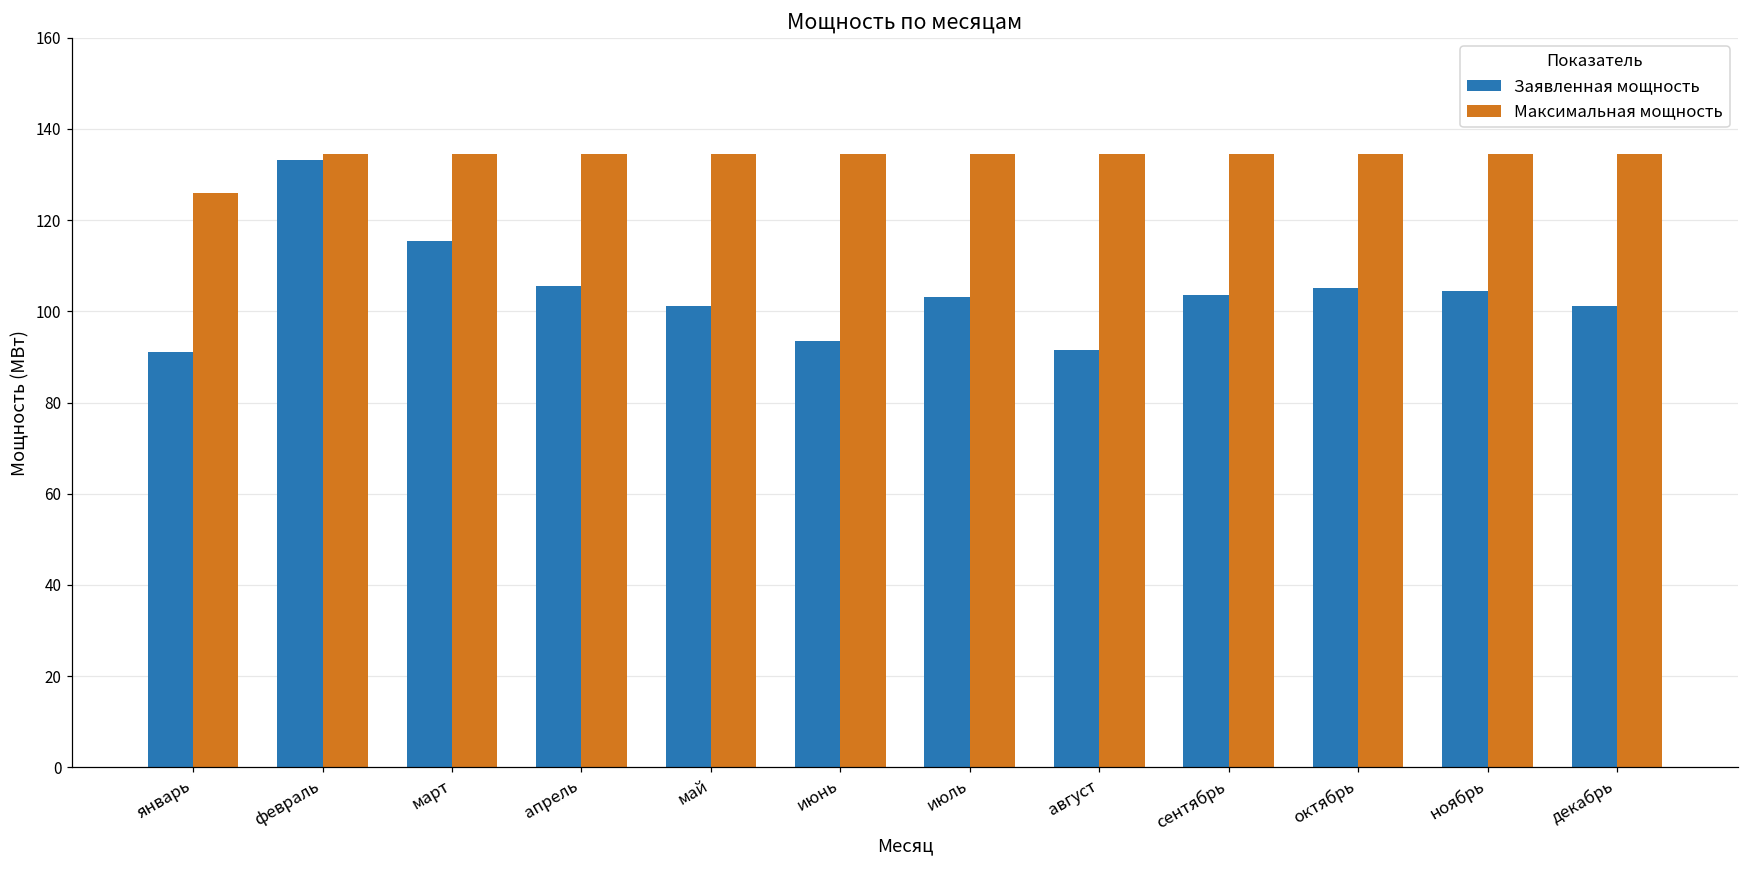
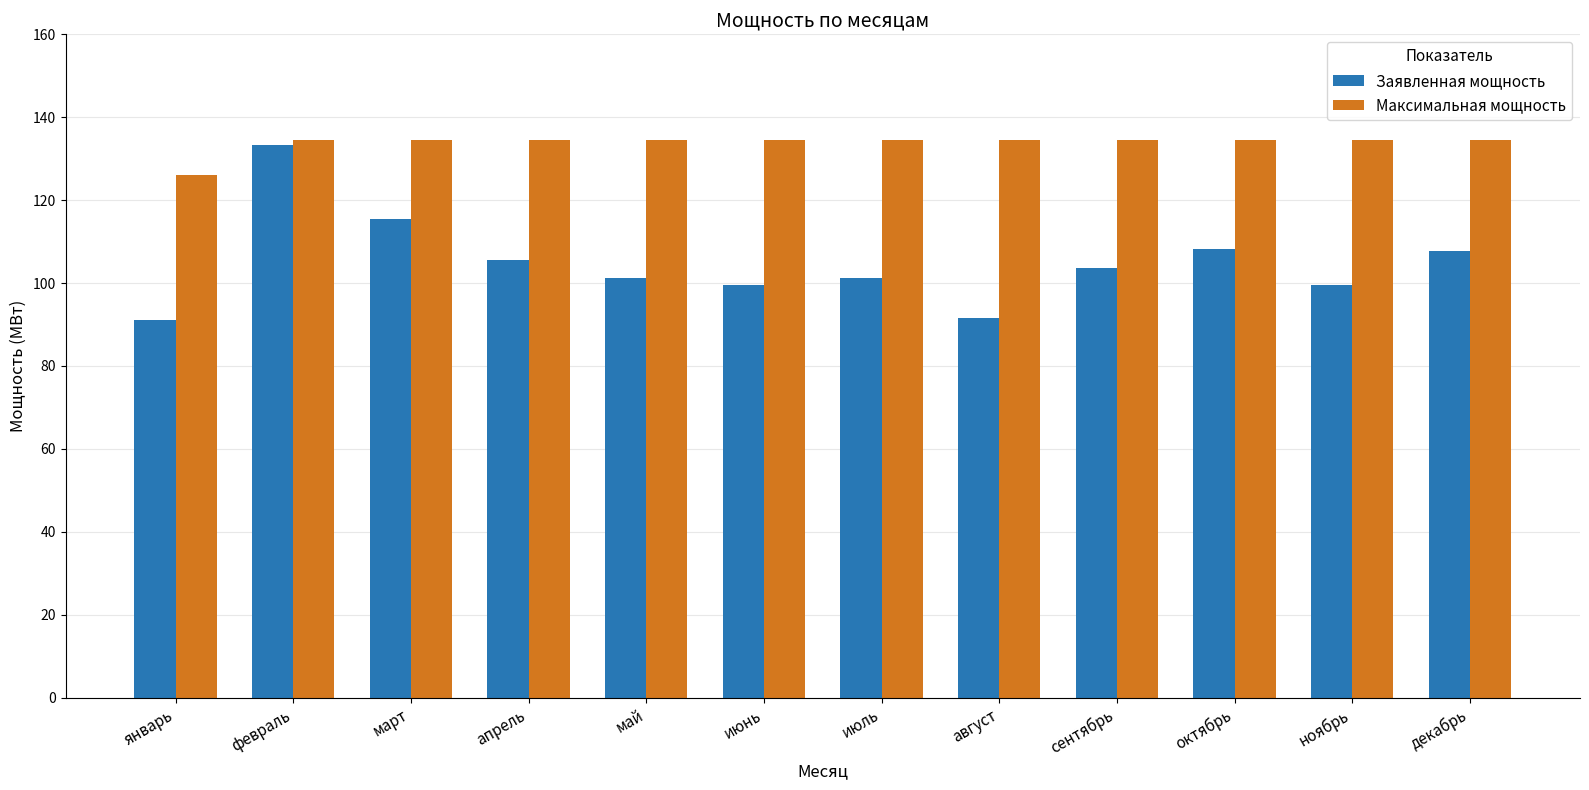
Заявленная мощность, июнь: 94 -> 99
Заявленная мощность, июль: 103 -> 101
Заявленная мощность, октябрь: 105 -> 108
Заявленная мощность, ноябрь: 105 -> 99
Заявленная мощность, декабрь: 101 -> 108
